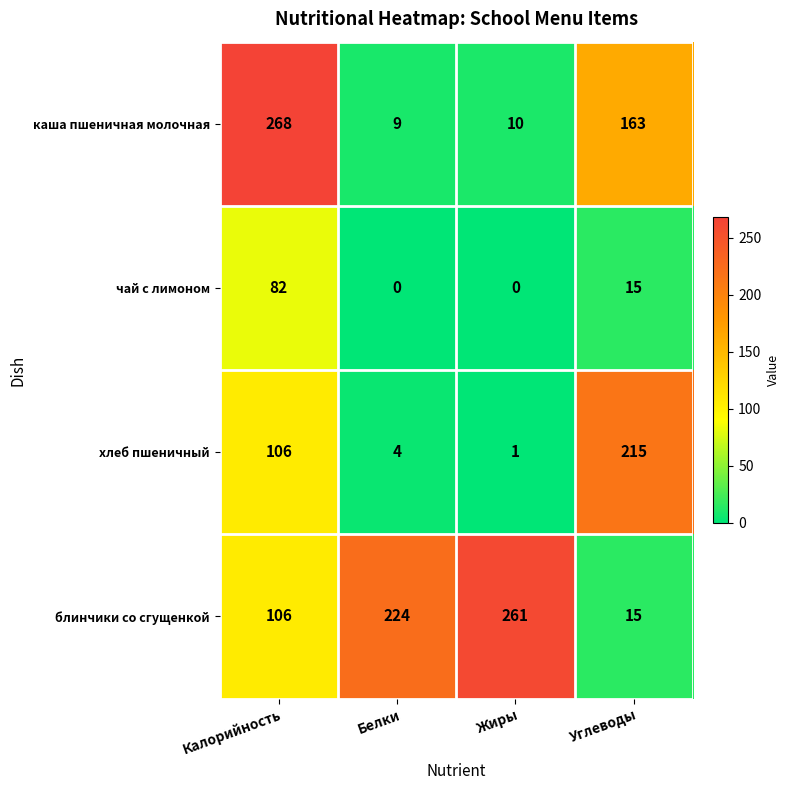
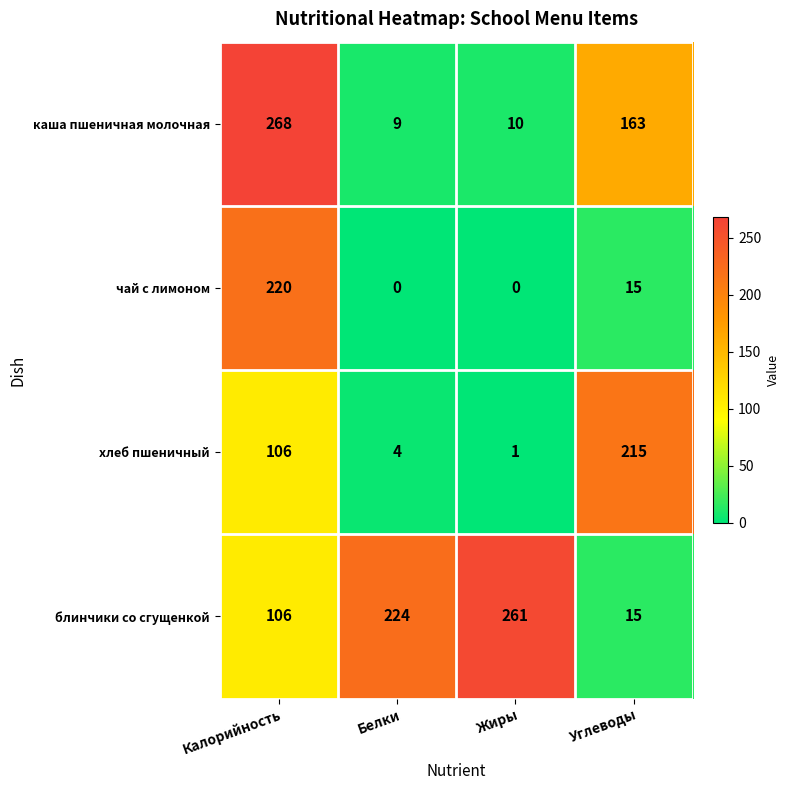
чай с лимоном, Калорийность: 82 -> 220
